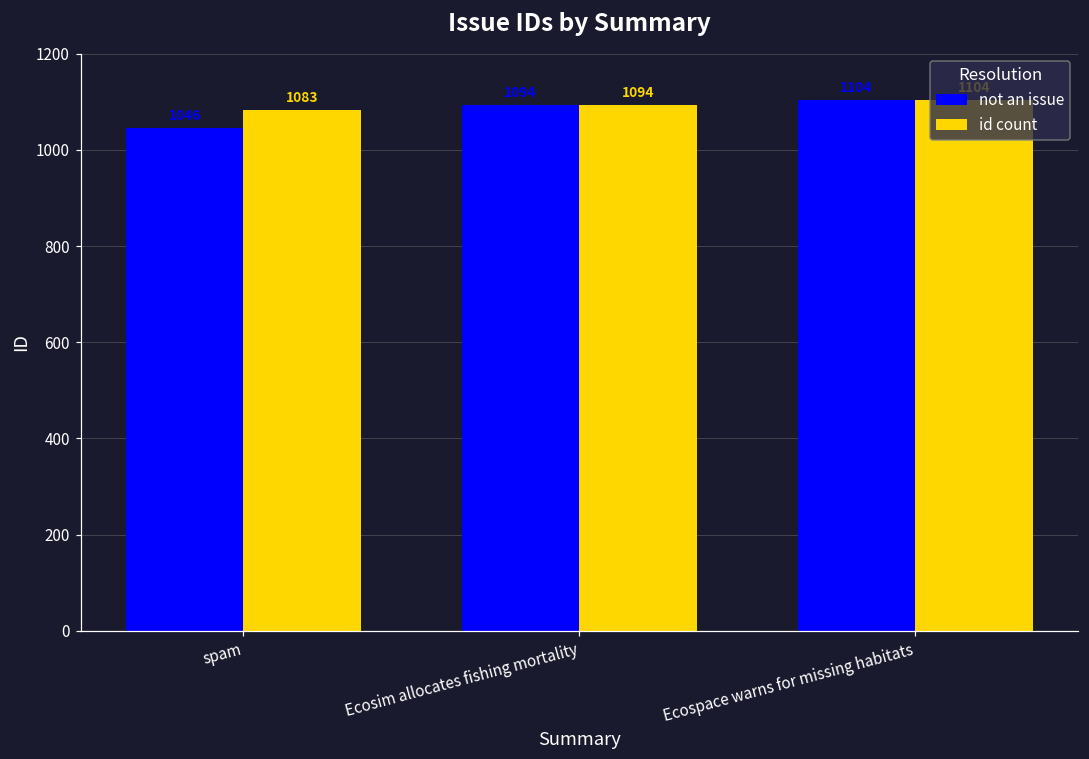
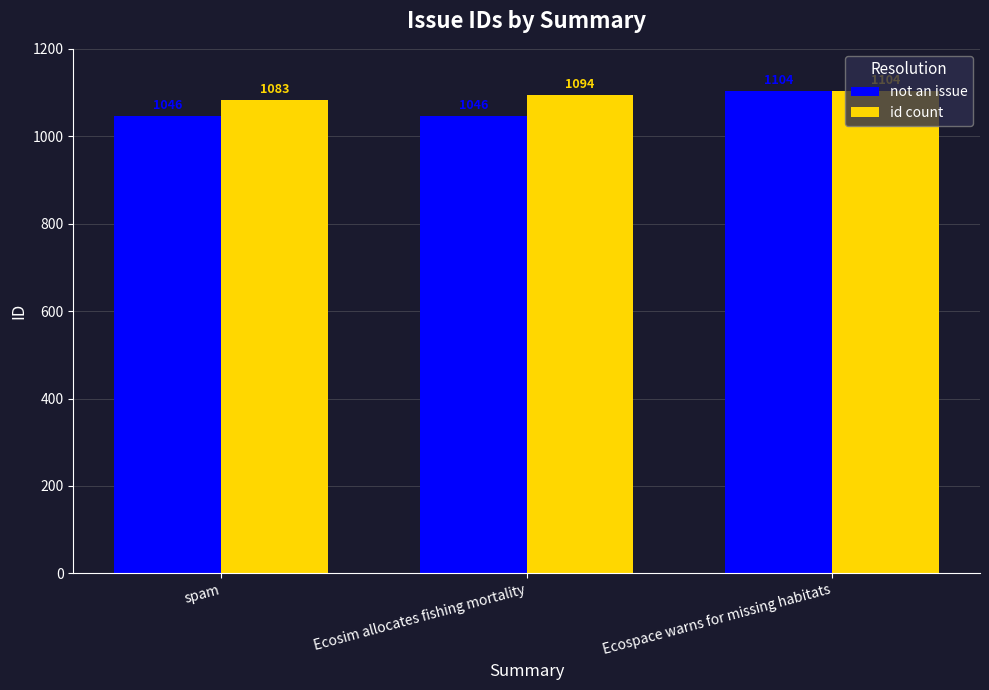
not an issue, Ecosim allocates fishing mortality: 1094 -> 1046
